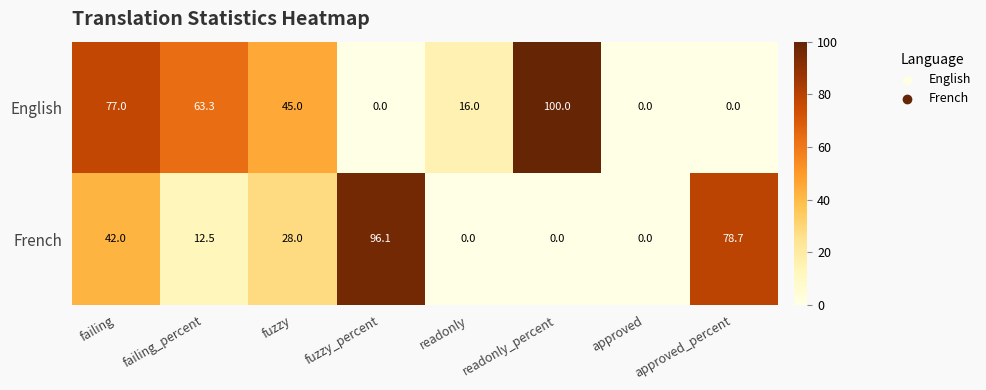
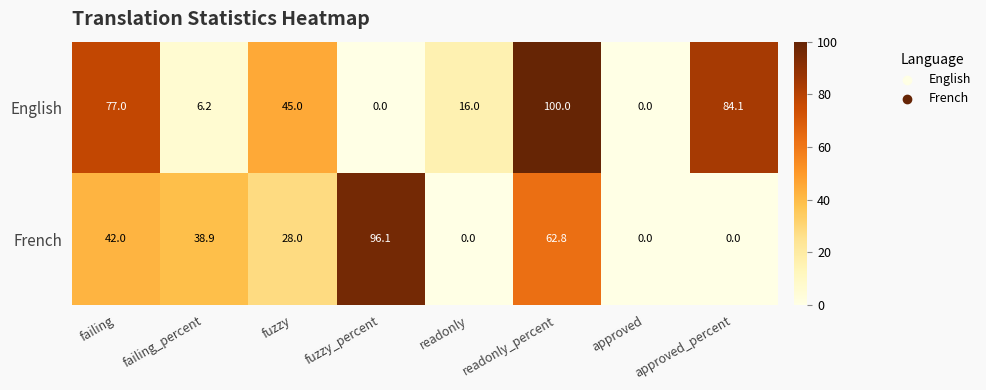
English, failing_percent: 63.3 -> 6.2
English, approved_percent: 0.0 -> 84.1
French, failing_percent: 12.5 -> 38.9
French, readonly_percent: 0.0 -> 62.8
French, approved_percent: 78.7 -> 0.0
